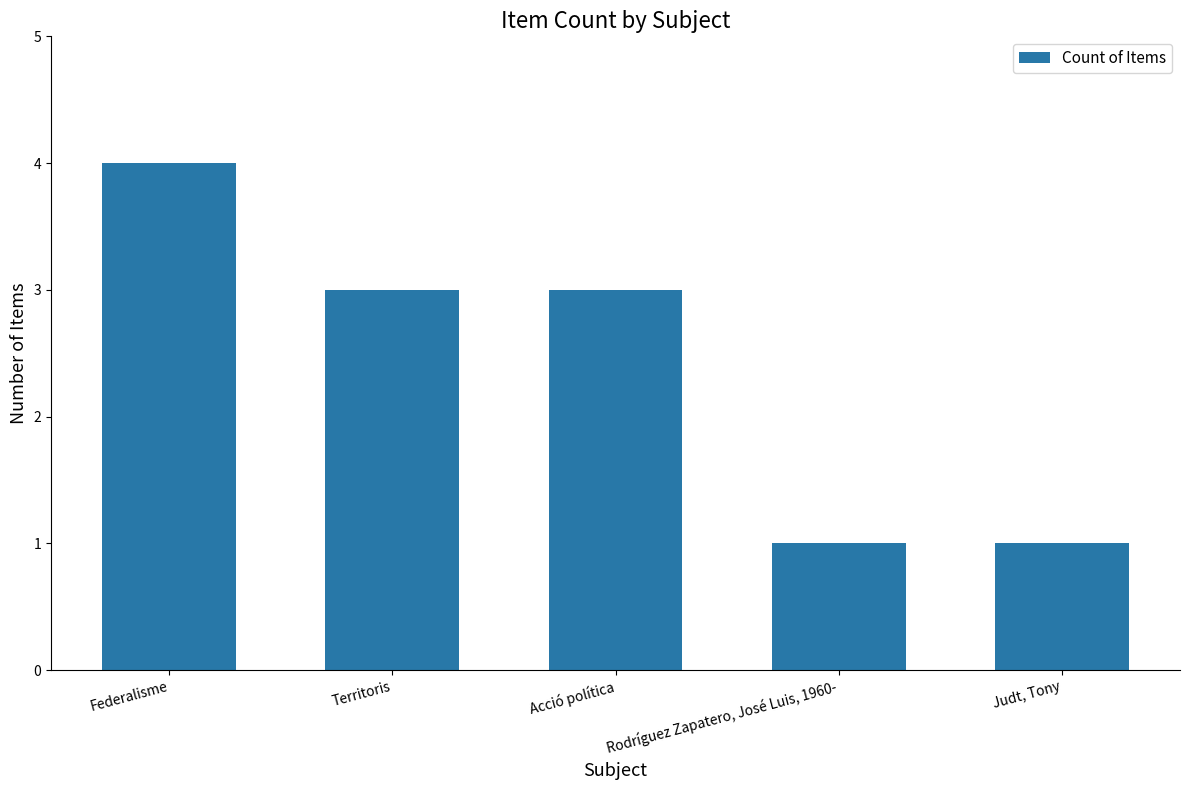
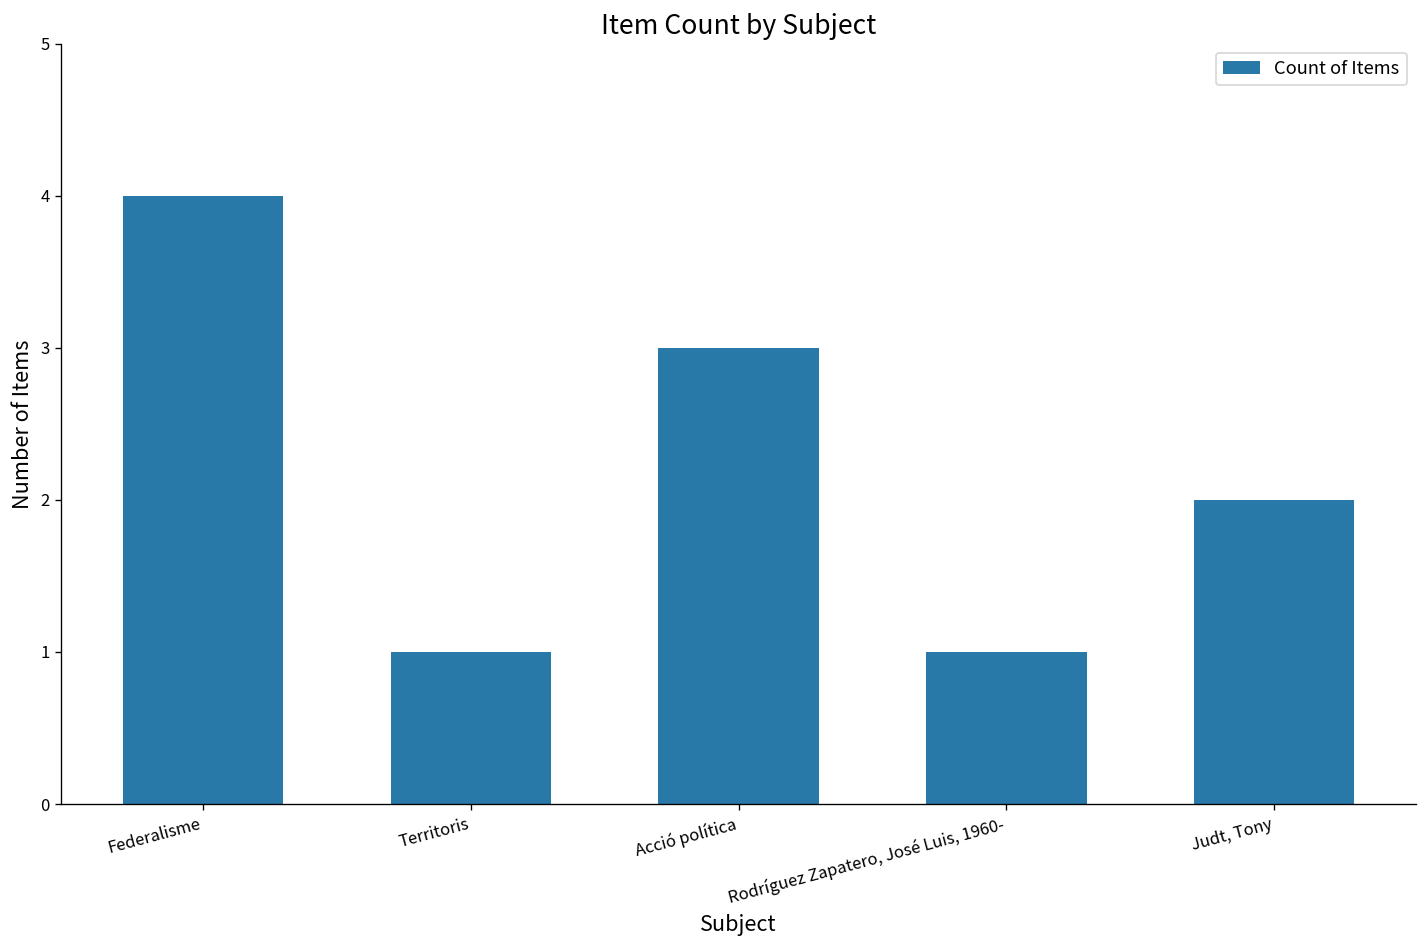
Territoris: 3 -> 1
Judt, Tony: 1 -> 2
